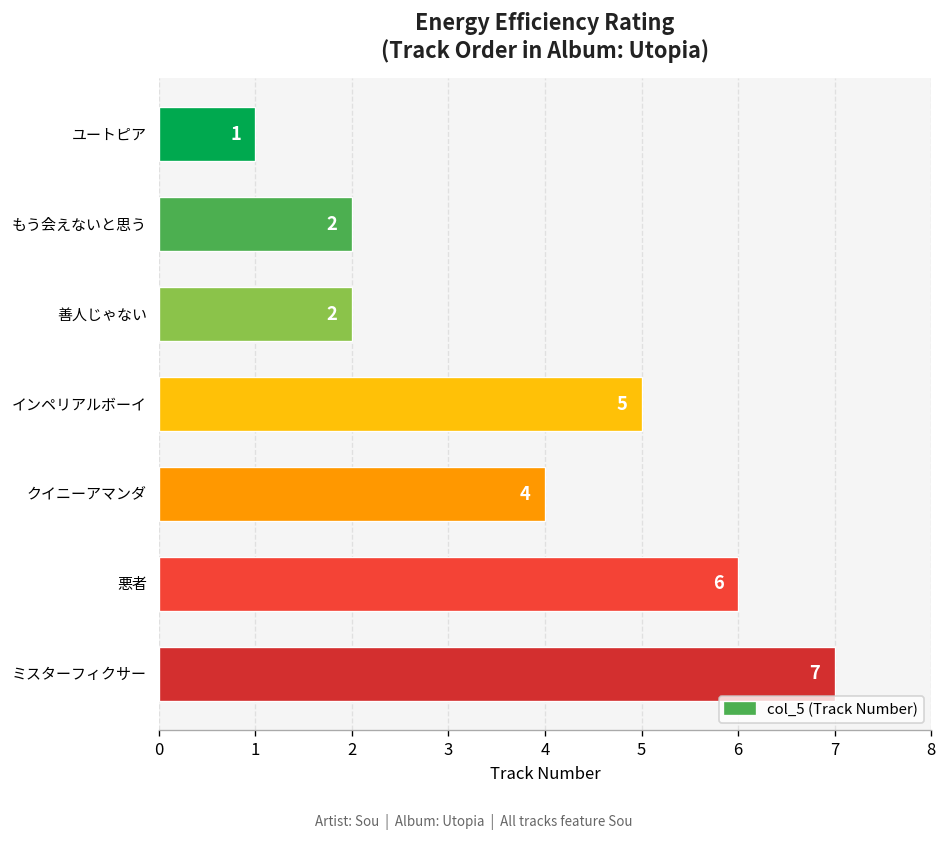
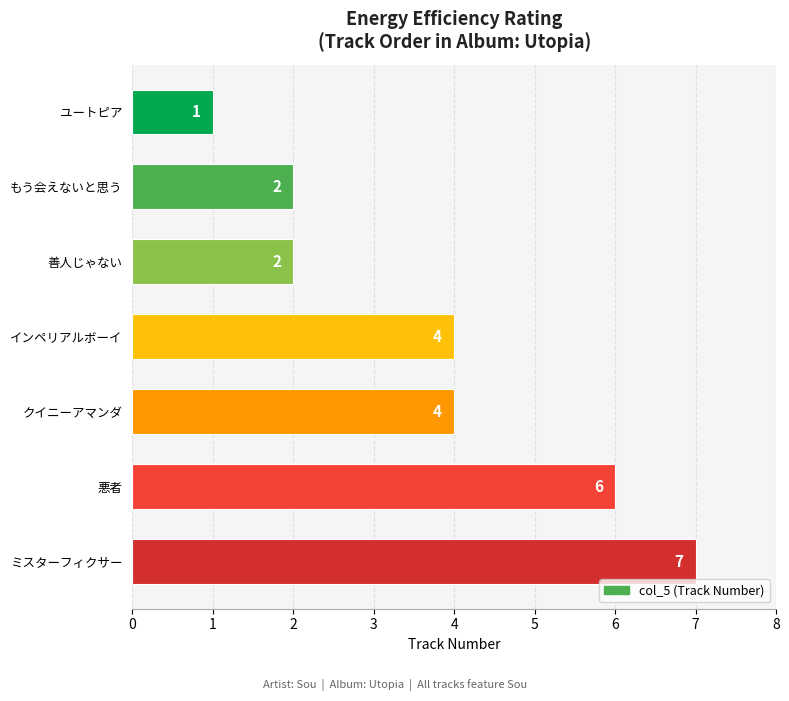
インペリアルボーイ: 5 -> 4
